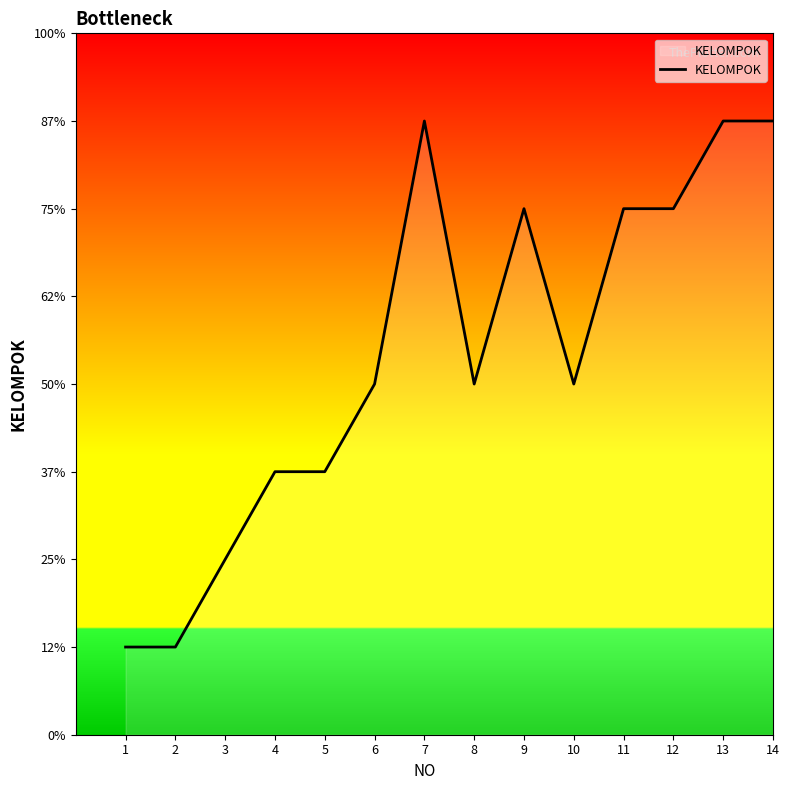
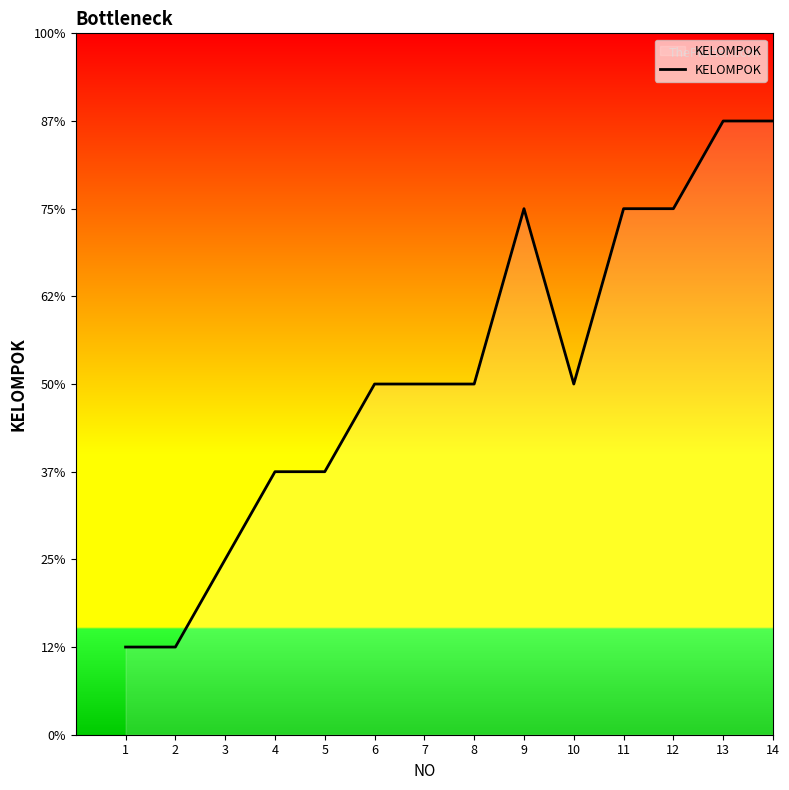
7: 88% -> 50%
